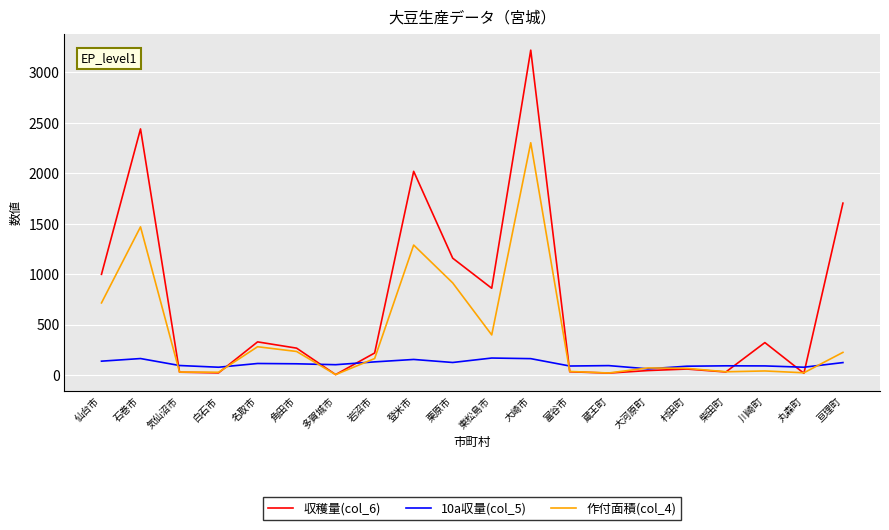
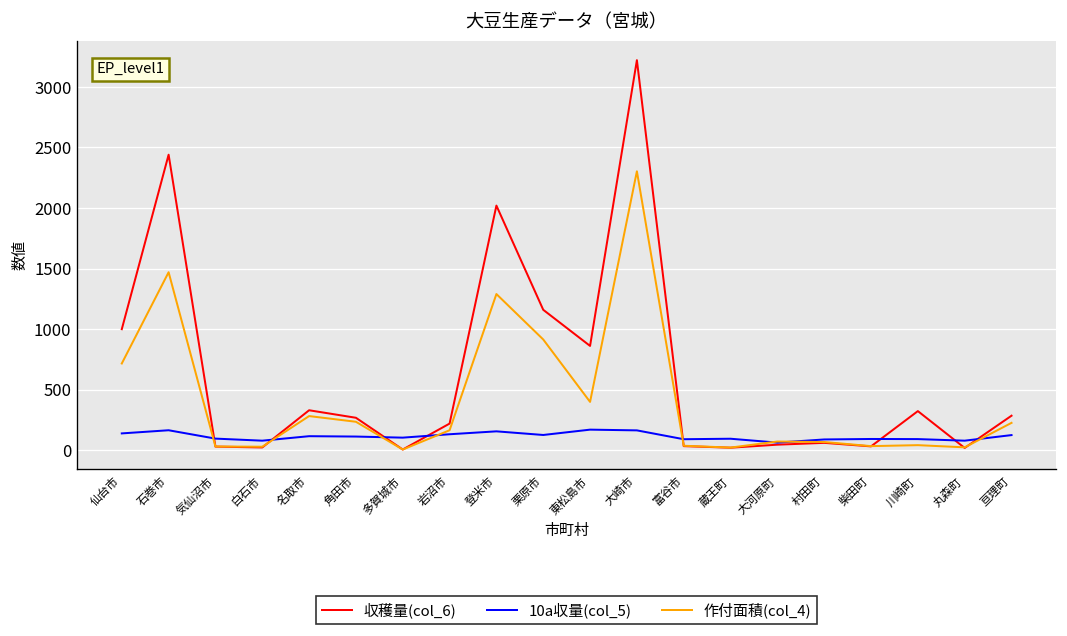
収穫量(col_6), 亘理町: 1710 -> 290
